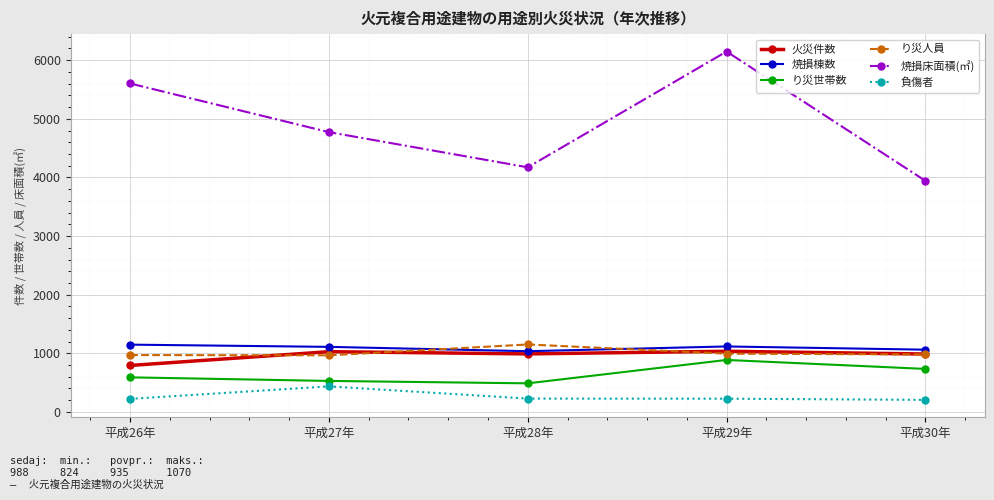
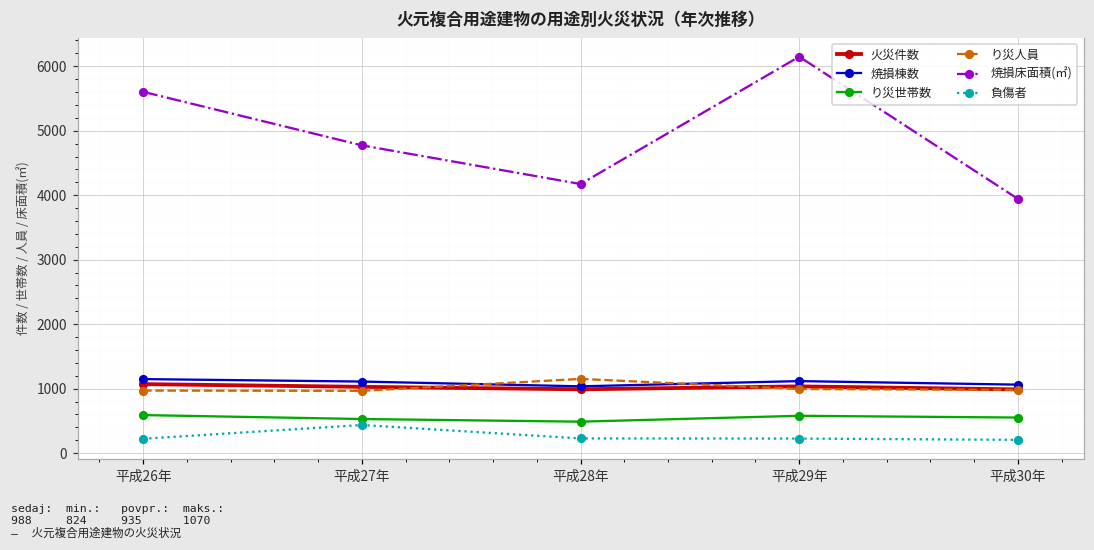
火災件数, 平成26年: 800 -> 1100
り災世帯数, 平成29年: 900 -> 600
り災世帯数, 平成30年: 700 -> 600
